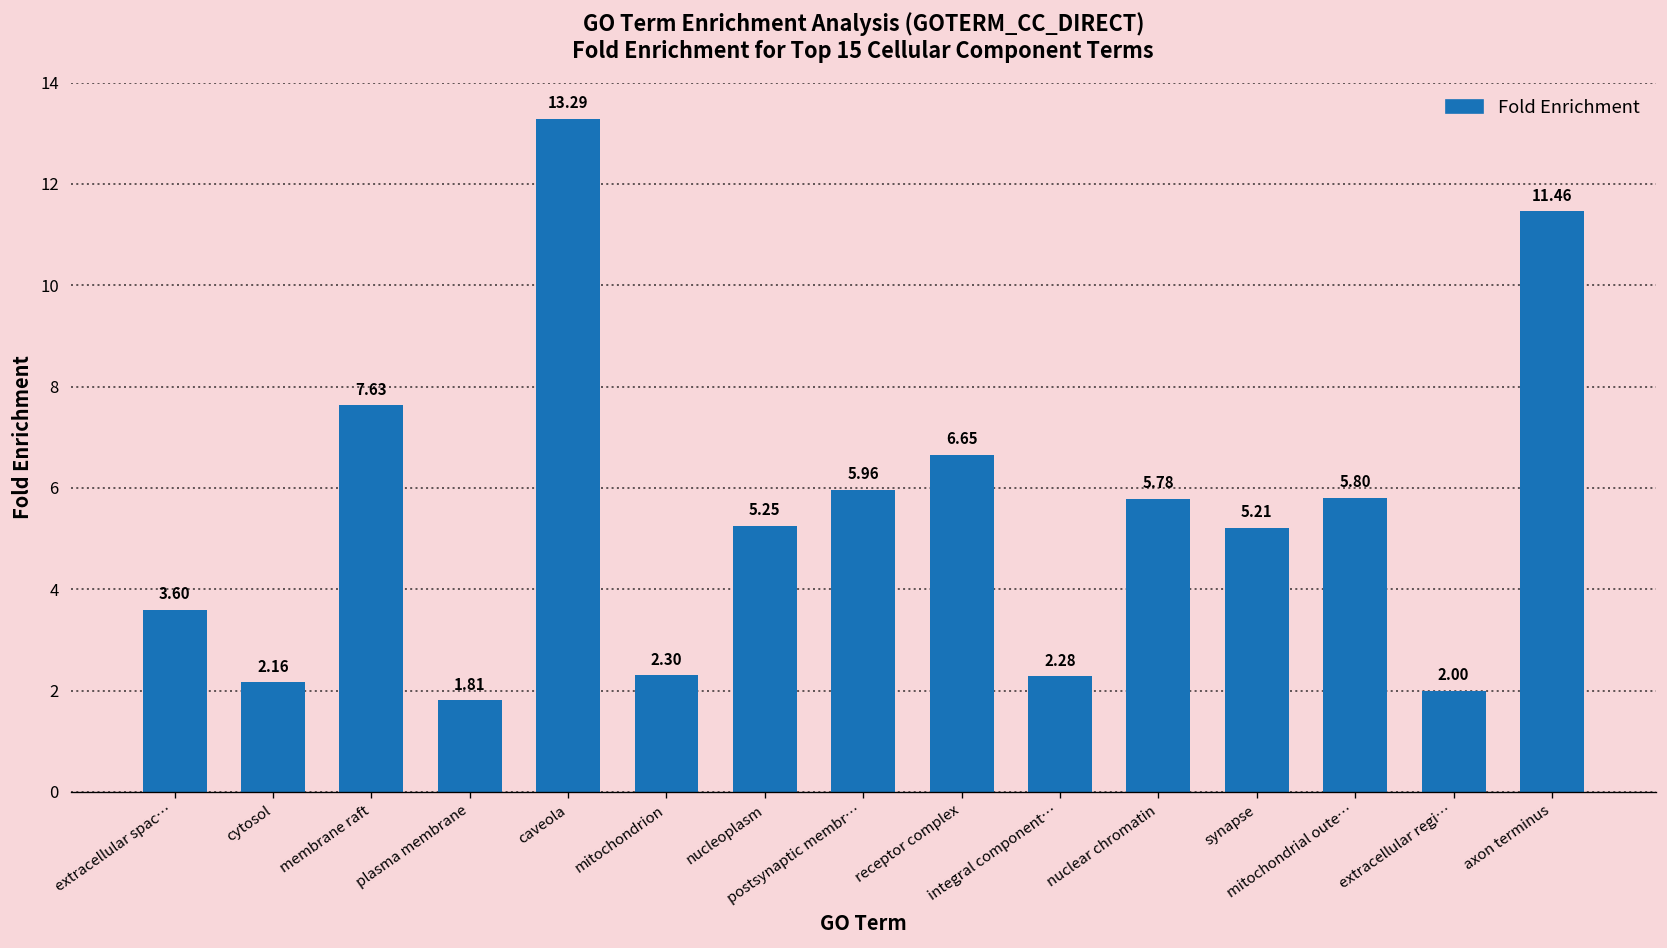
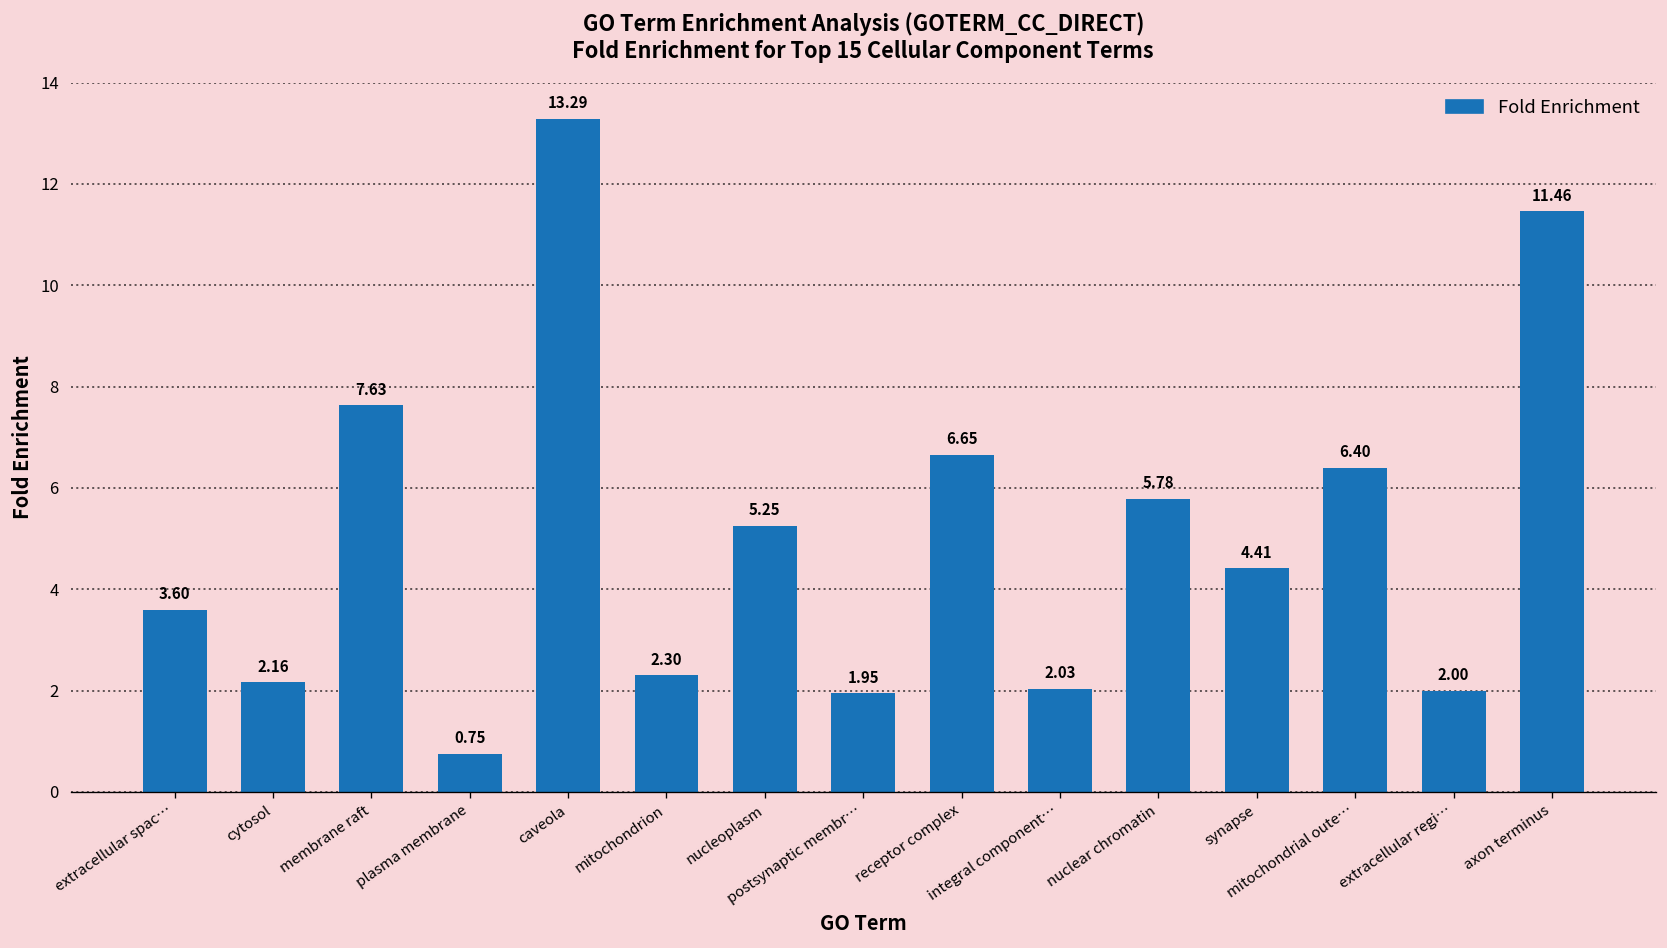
plasma membrane: 1.81 -> 0.75
postsynaptic membr…: 5.96 -> 1.95
integral component…: 2.28 -> 2.03
synapse: 5.21 -> 4.41
mitochondrial oute…: 5.80 -> 6.40
